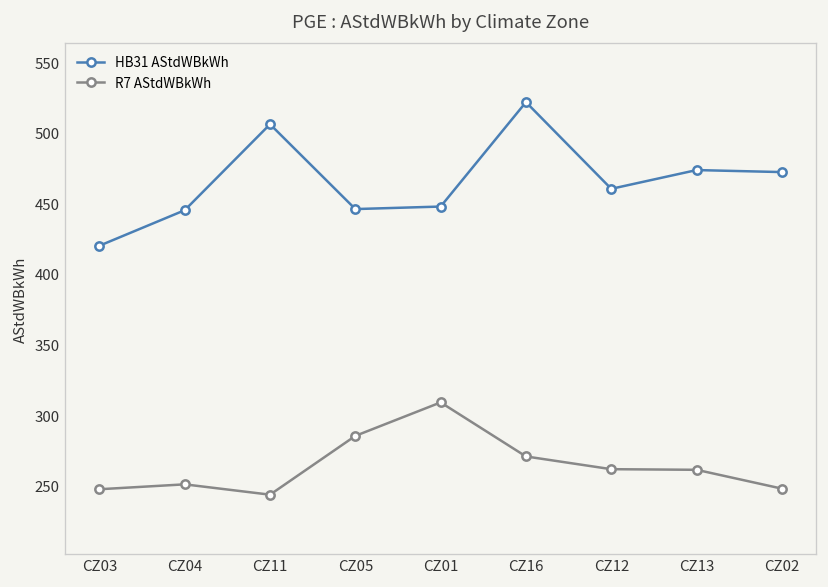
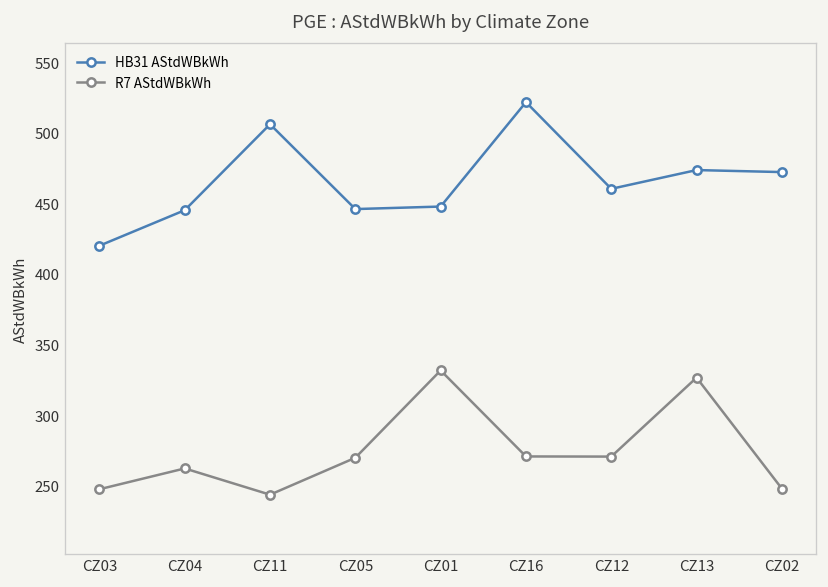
R7 AStdWBkWh, CZ04: 251 -> 262
R7 AStdWBkWh, CZ05: 285 -> 270
R7 AStdWBkWh, CZ01: 309 -> 332
R7 AStdWBkWh, CZ12: 262 -> 271
R7 AStdWBkWh, CZ13: 261 -> 327
